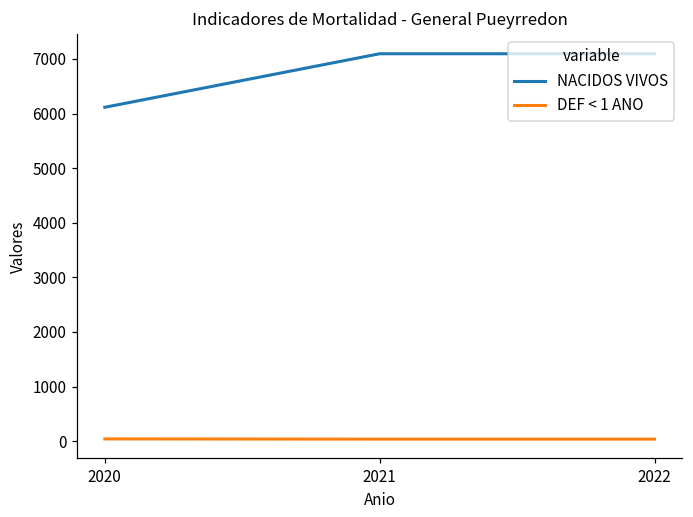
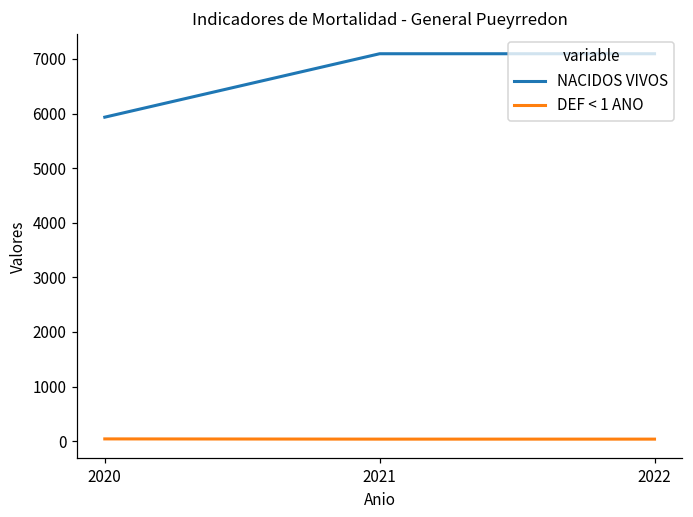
NACIDOS VIVOS, 2020: 6100 -> 5900
